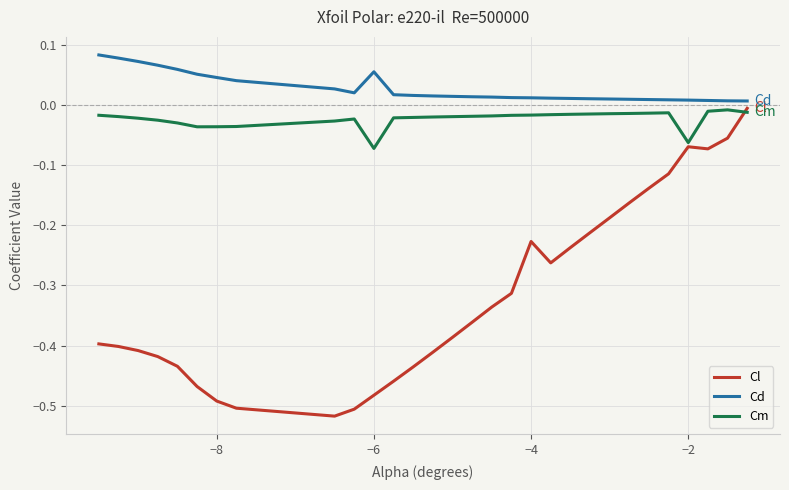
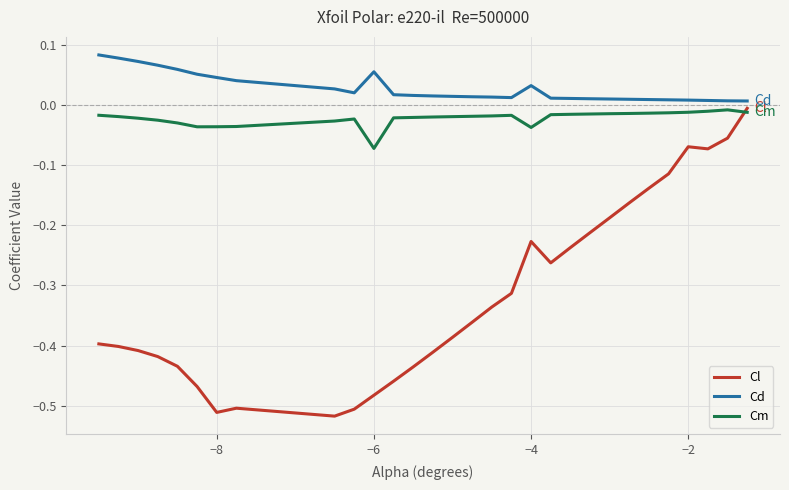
Cl, −8: -0.49 -> -0.51
Cd, −4: 0.01 -> 0.03
Cm, −4: -0.02 -> -0.04
Cm, −2: -0.06 -> -0.01
